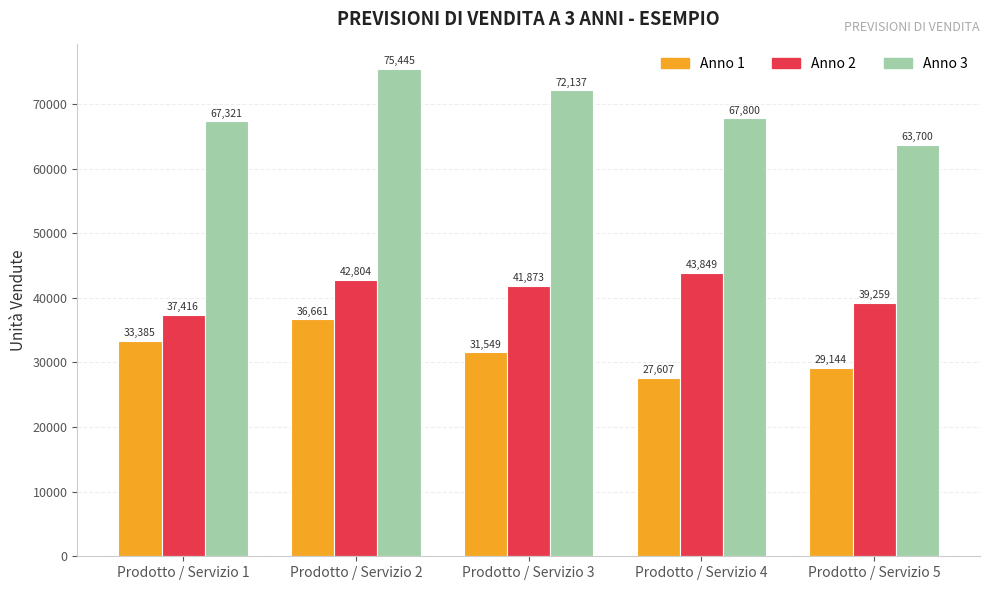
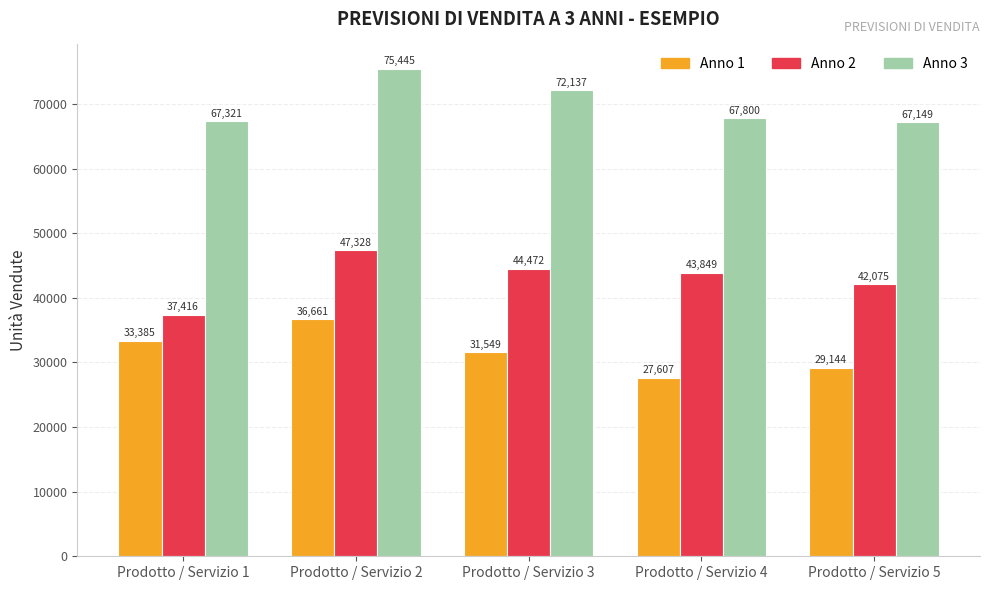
Anno 2, Prodotto / Servizio 2: 42,804 -> 47,328
Anno 2, Prodotto / Servizio 3: 41,873 -> 44,472
Anno 2, Prodotto / Servizio 5: 39,259 -> 42,075
Anno 3, Prodotto / Servizio 5: 63,700 -> 67,149
